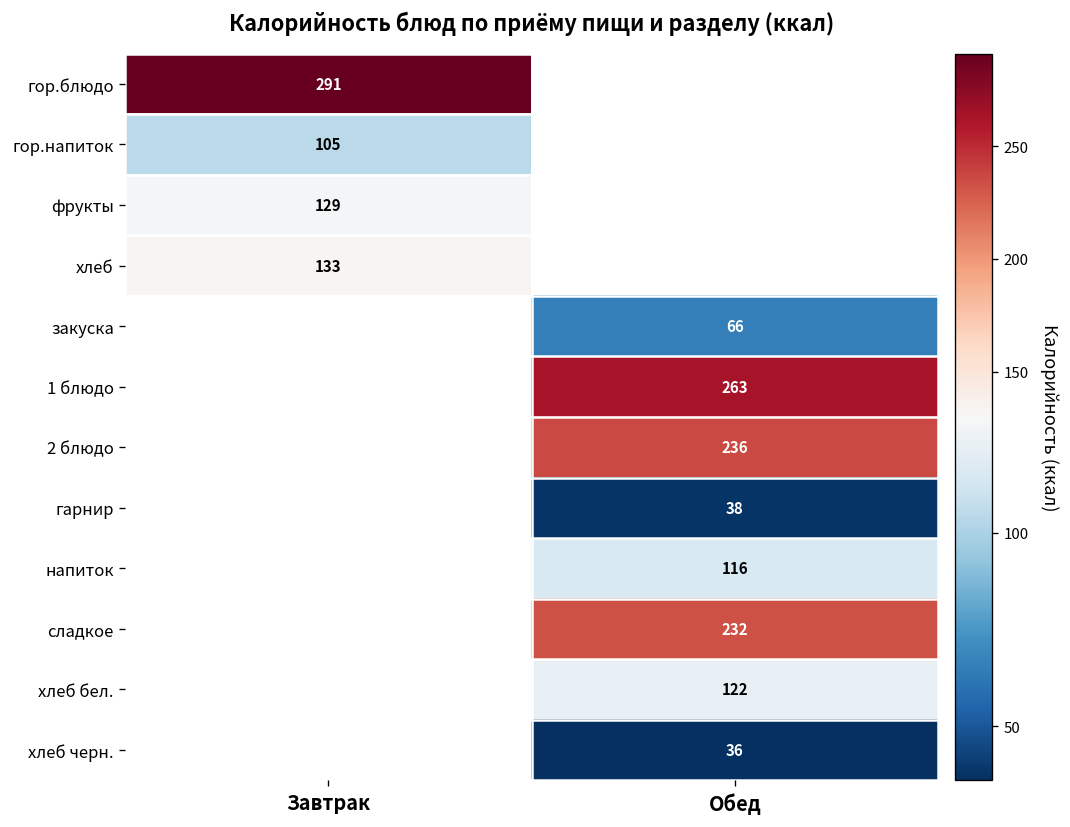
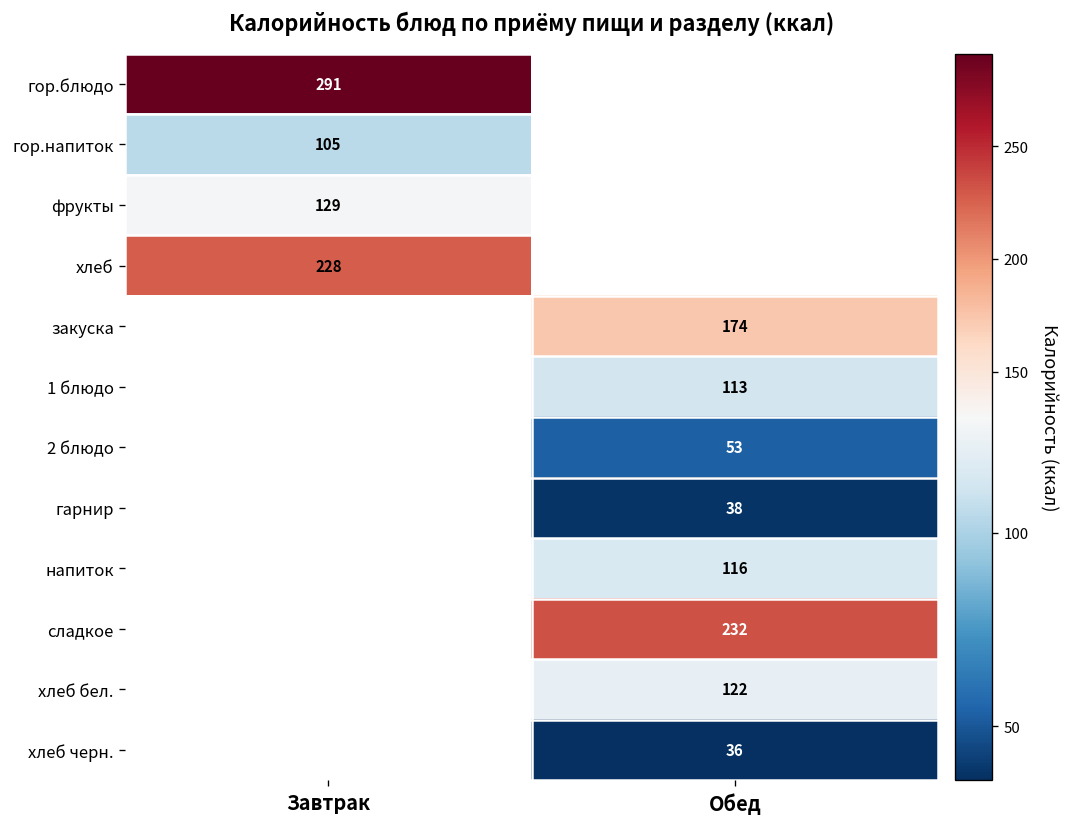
хлеб, Завтрак: 133 -> 228
закуска, Обед: 66 -> 174
1 блюдо, Обед: 263 -> 113
2 блюдо, Обед: 236 -> 53
